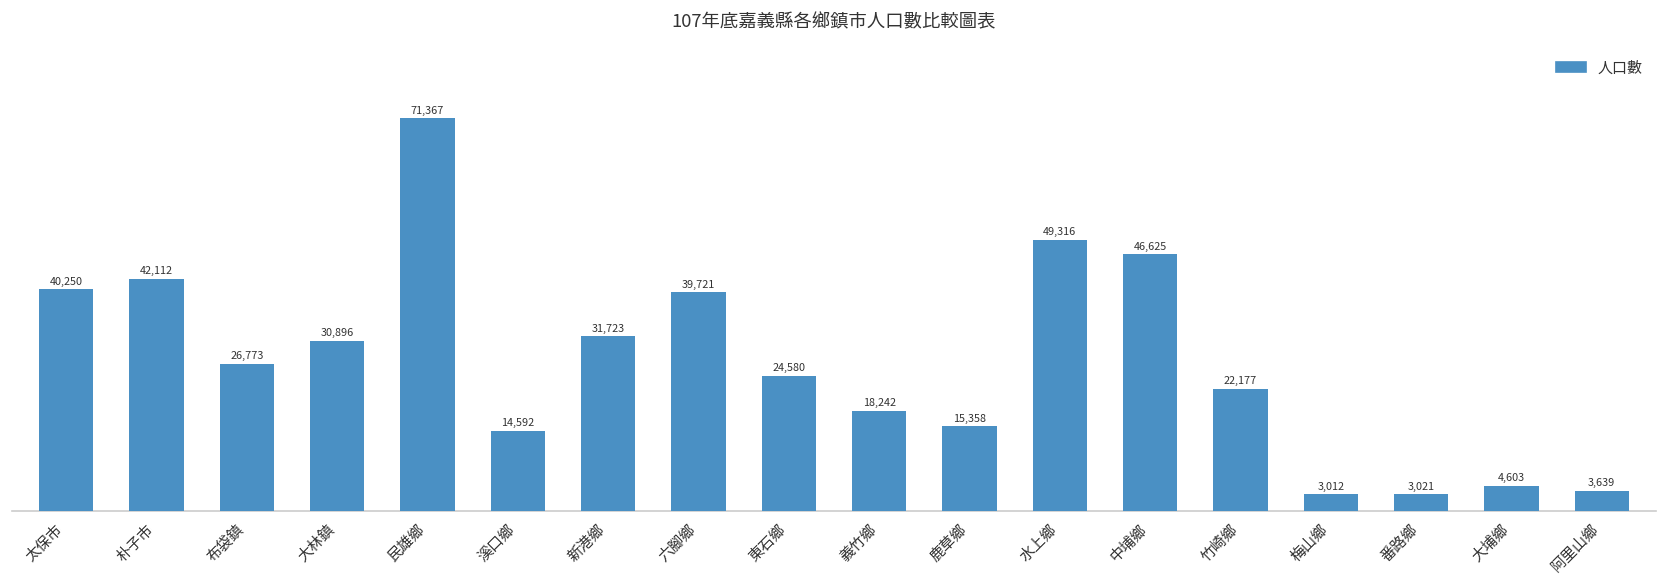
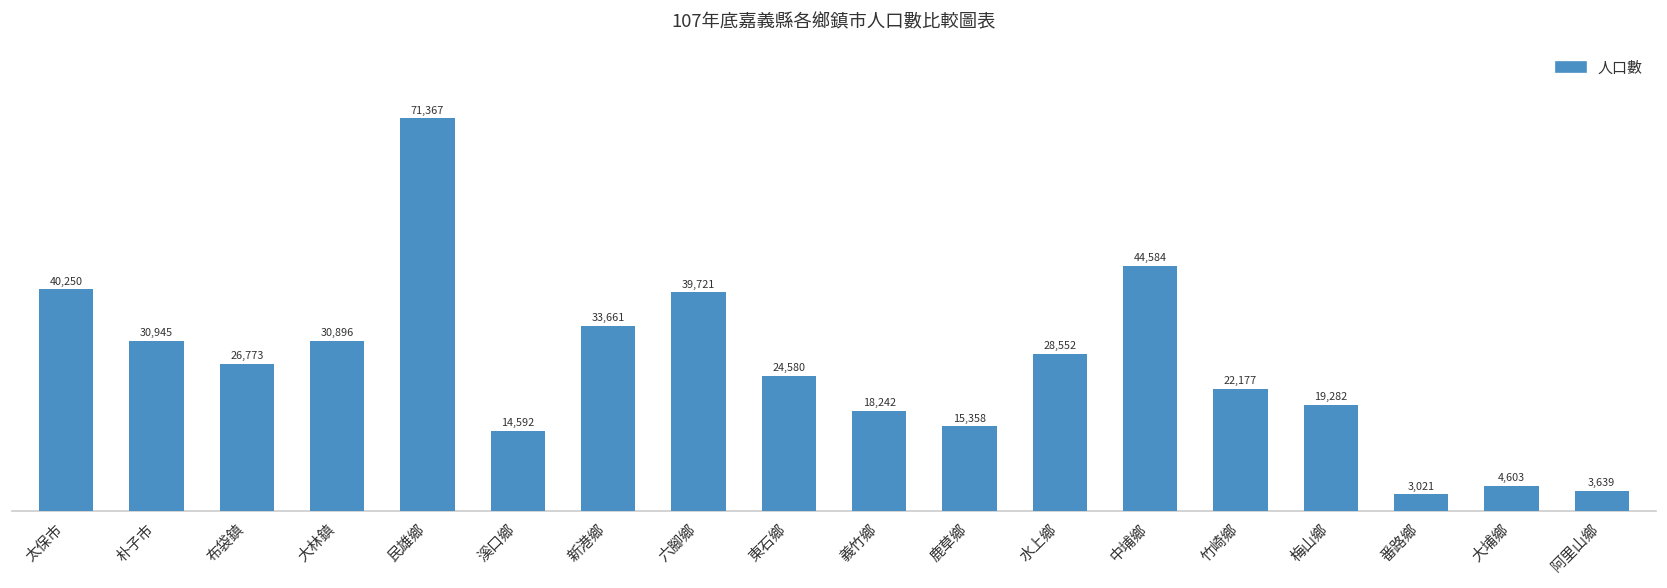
朴子市: 42,112 -> 30,945
新港鄉: 31,723 -> 33,661
水上鄉: 49,316 -> 28,552
中埔鄉: 46,625 -> 44,584
梅山鄉: 3,012 -> 19,282
